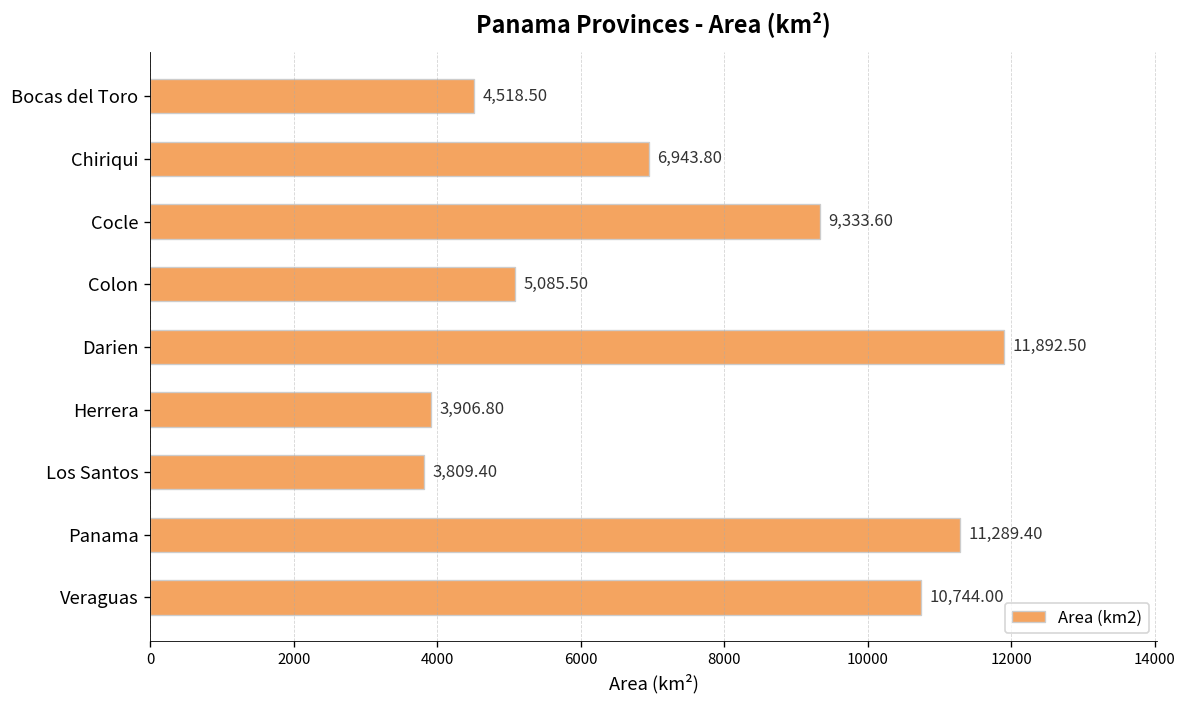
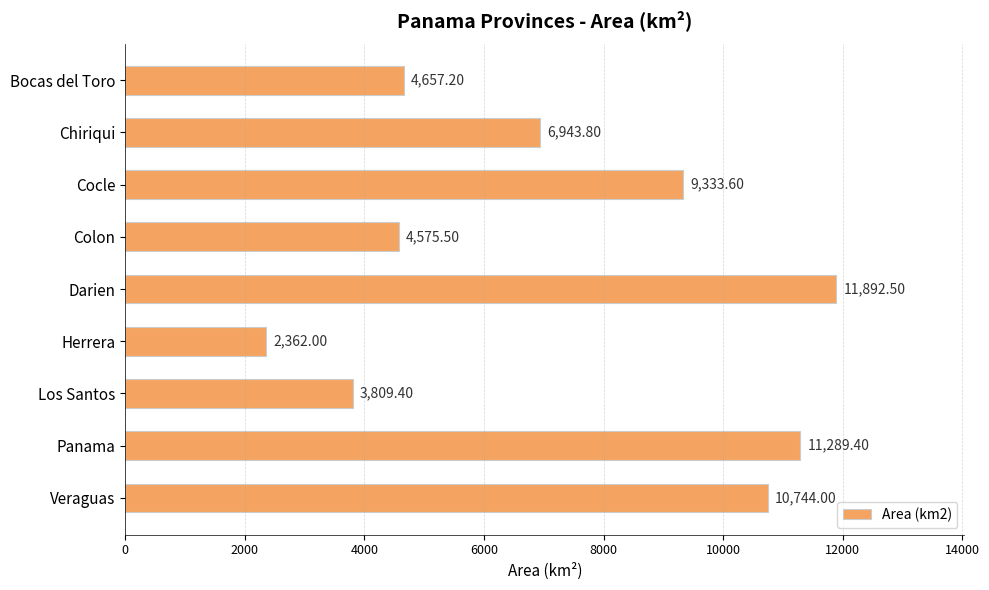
Bocas del Toro: 4,518.50 -> 4,657.20
Colon: 5,085.50 -> 4,575.50
Herrera: 3,906.80 -> 2,362.00
